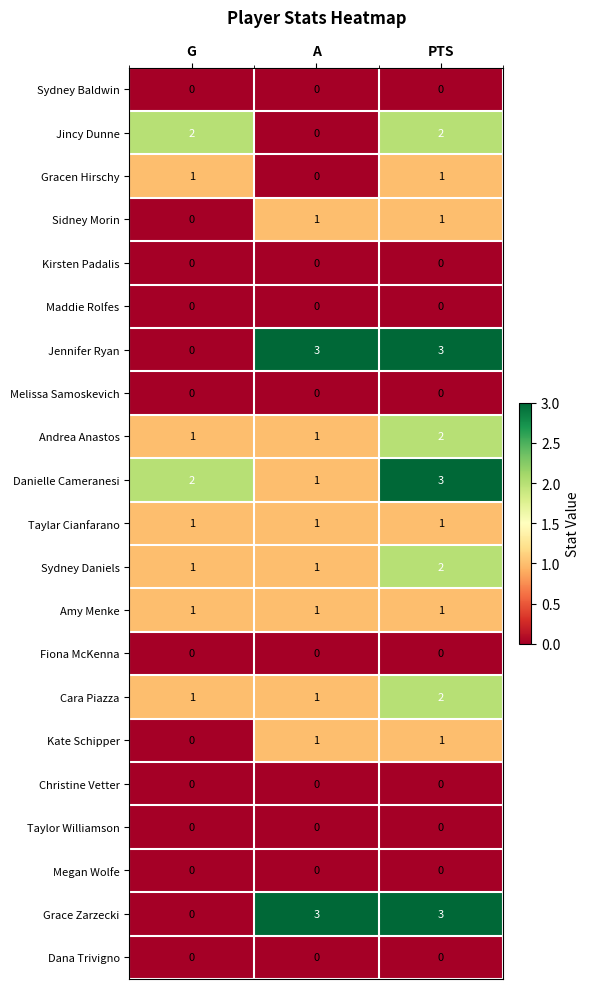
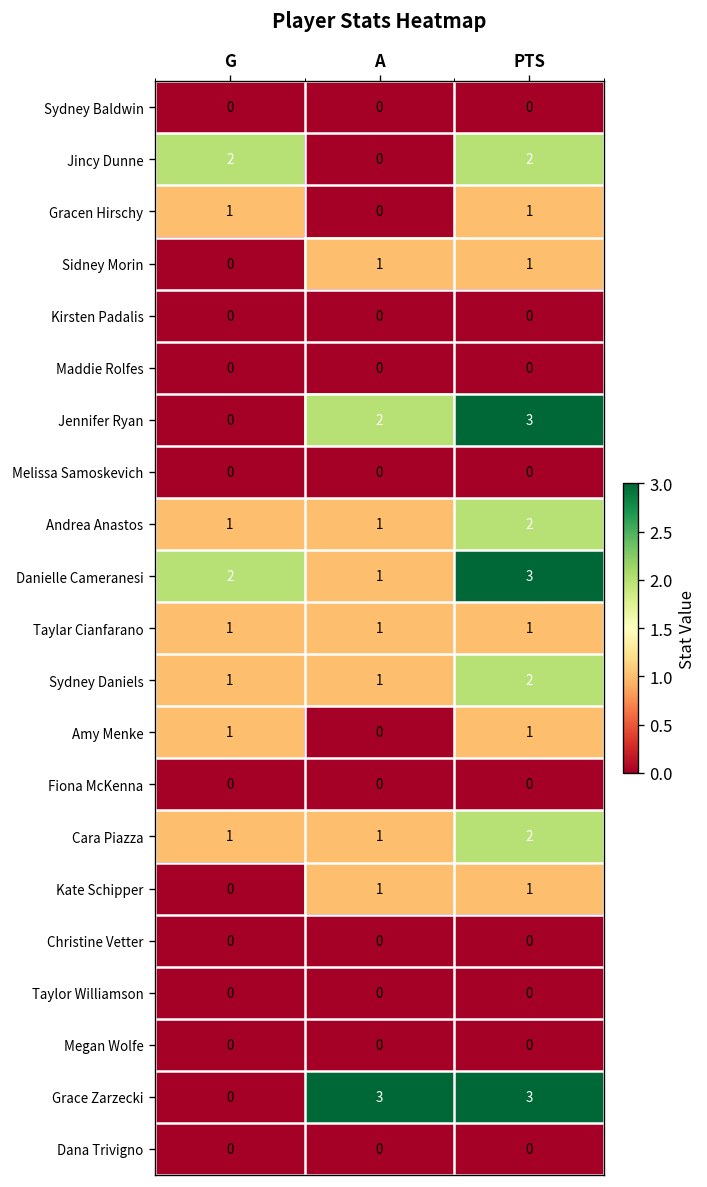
Jennifer Ryan, A: 3 -> 2
Amy Menke, A: 1 -> 0
